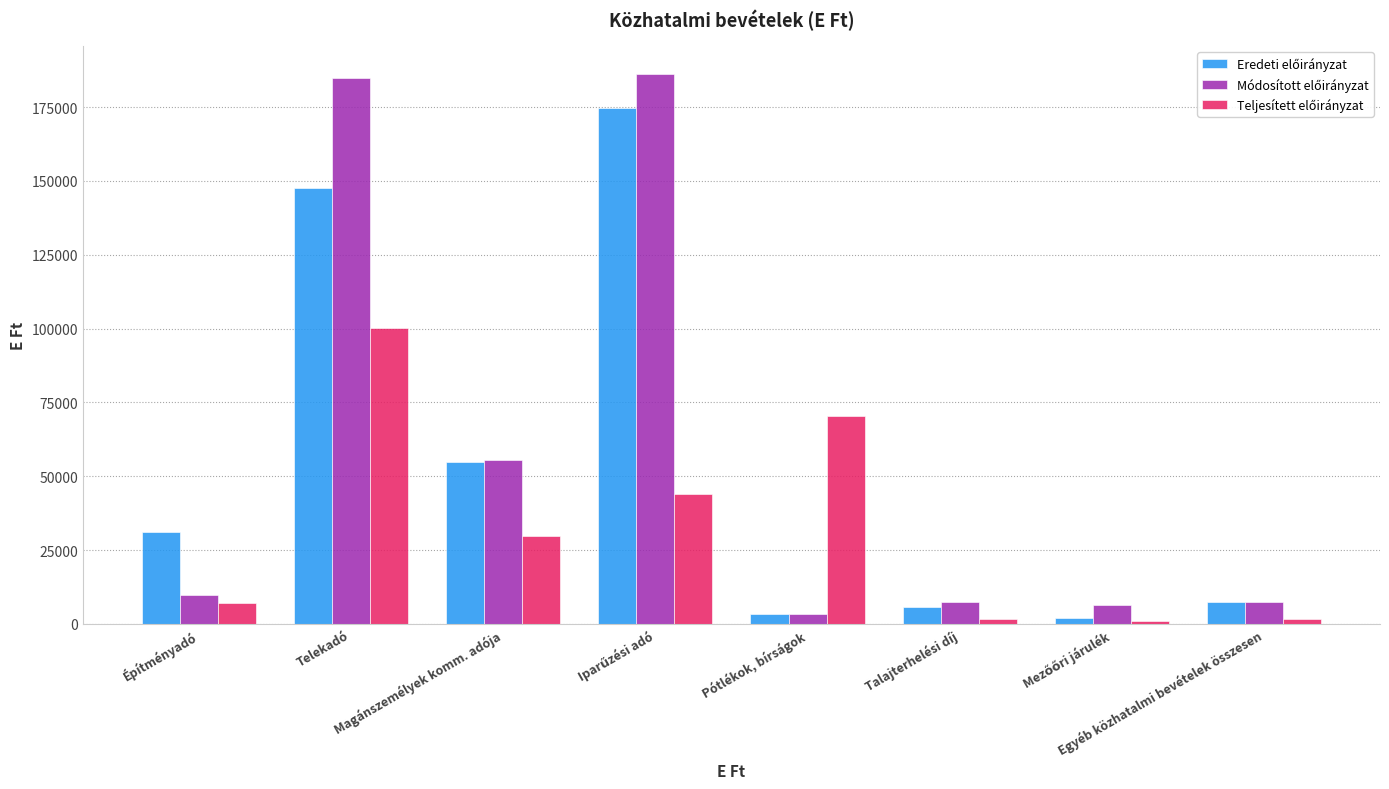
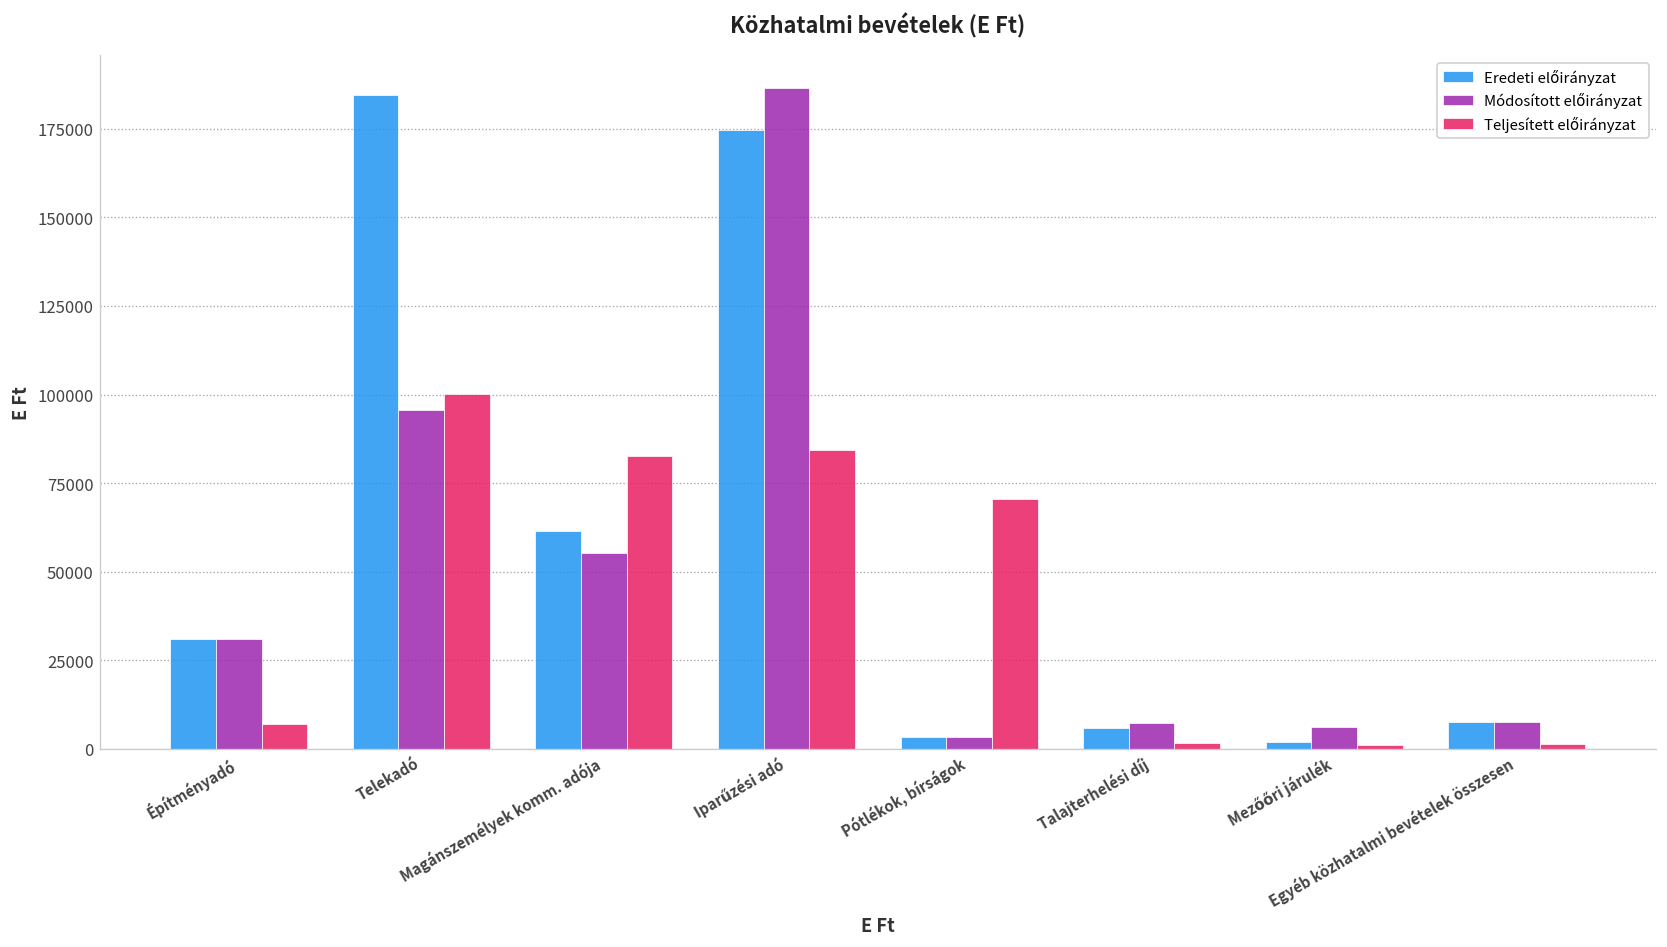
Módosított előirányzat, Építményadó: 10000 -> 31000
Eredeti előirányzat, Telekadó: 148000 -> 185000
Módosított előirányzat, Telekadó: 185000 -> 96000
Eredeti előirányzat, Magánszemélyek komm. adója: 55000 -> 61000
Teljesített előirányzat, Magánszemélyek komm. adója: 30000 -> 83000
Teljesített előirányzat, Iparűzési adó: 44000 -> 84000
